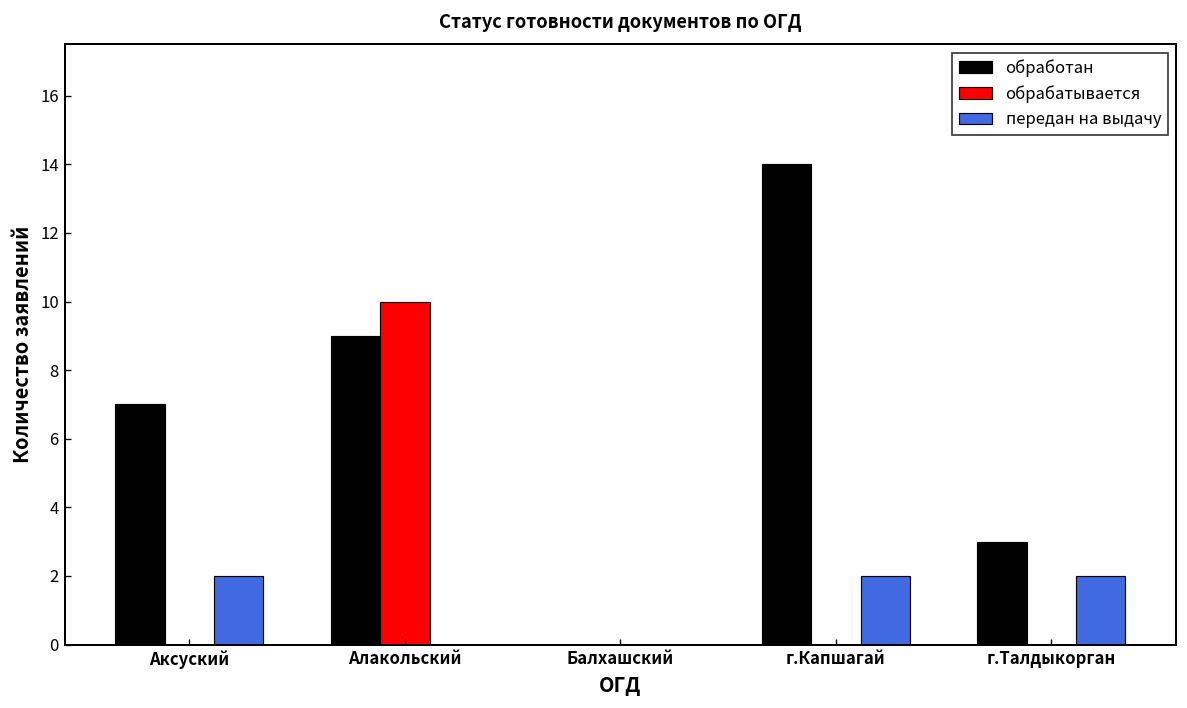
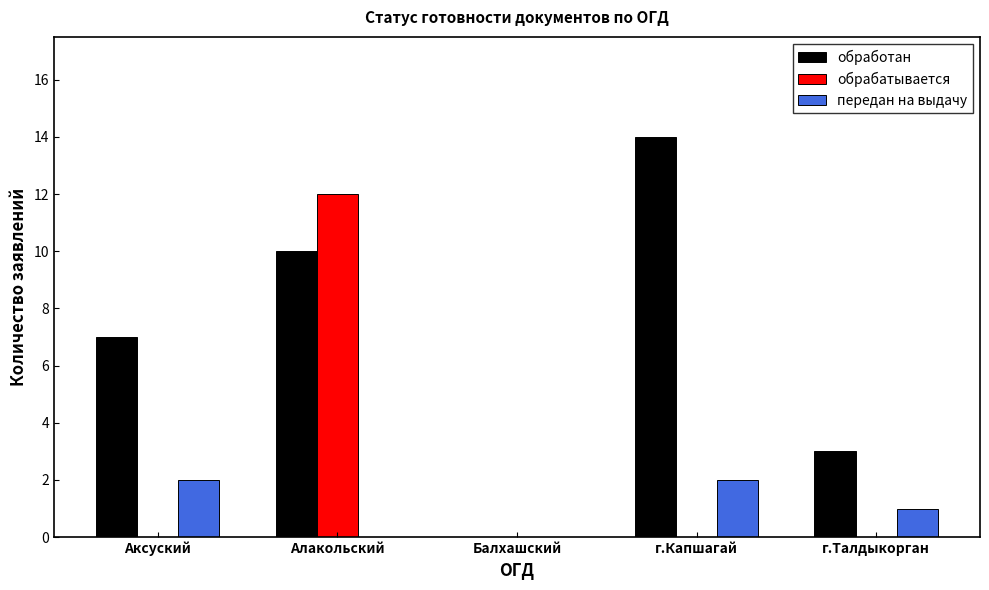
обработан, Алакольский: 9 -> 10
обрабатывается, Алакольский: 10 -> 12
передан на выдачу, г.Талдыкорган: 2 -> 1
